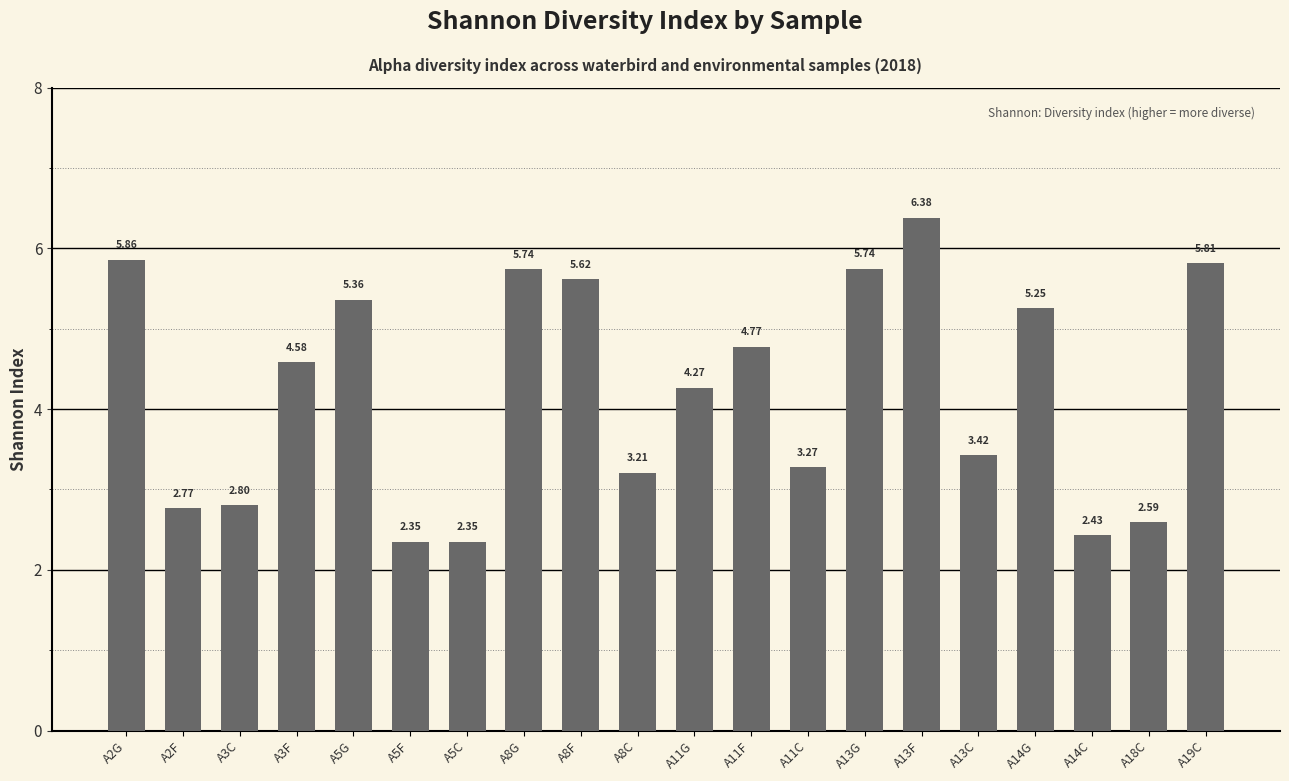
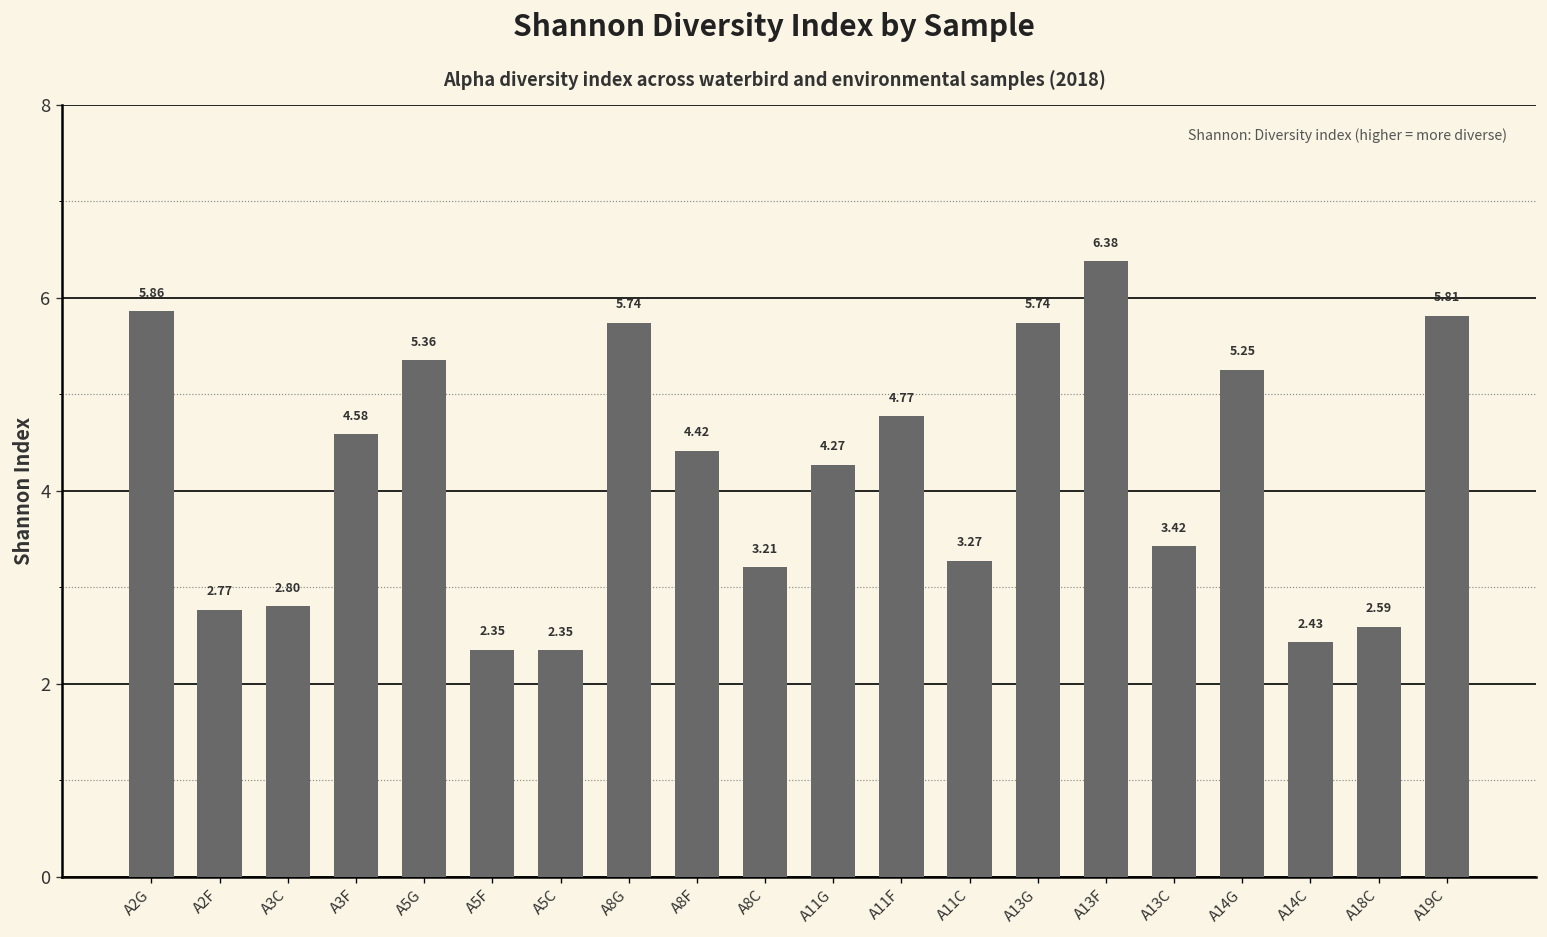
A8F: 5.62 -> 4.42
